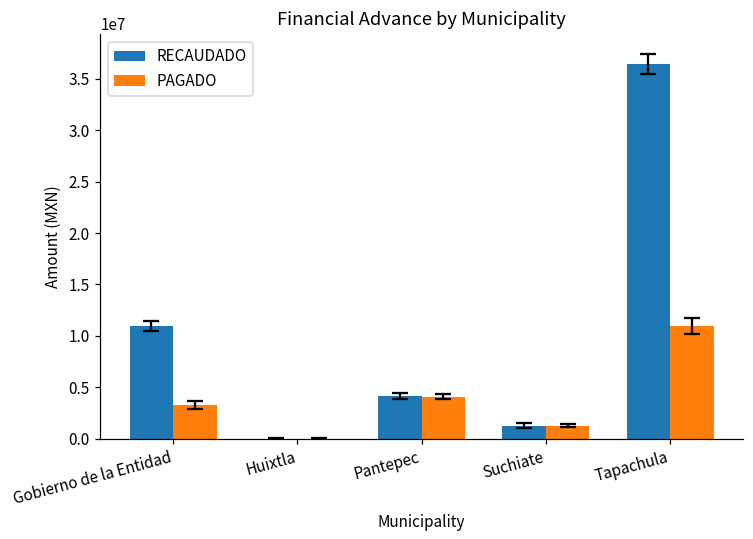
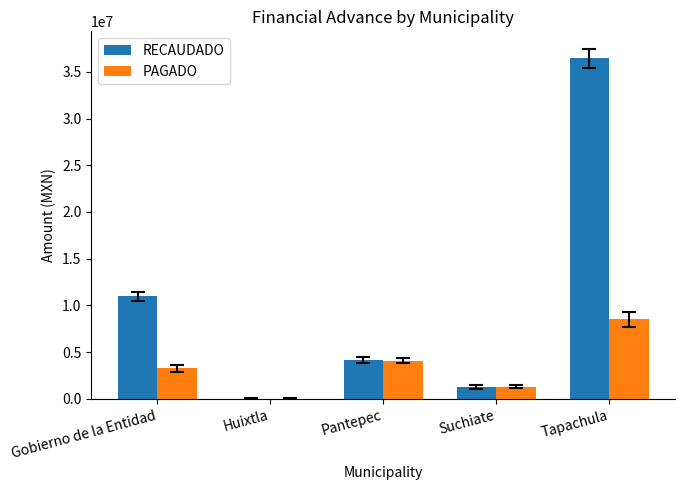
PAGADO, Tapachula: 11000000 -> 8000000
